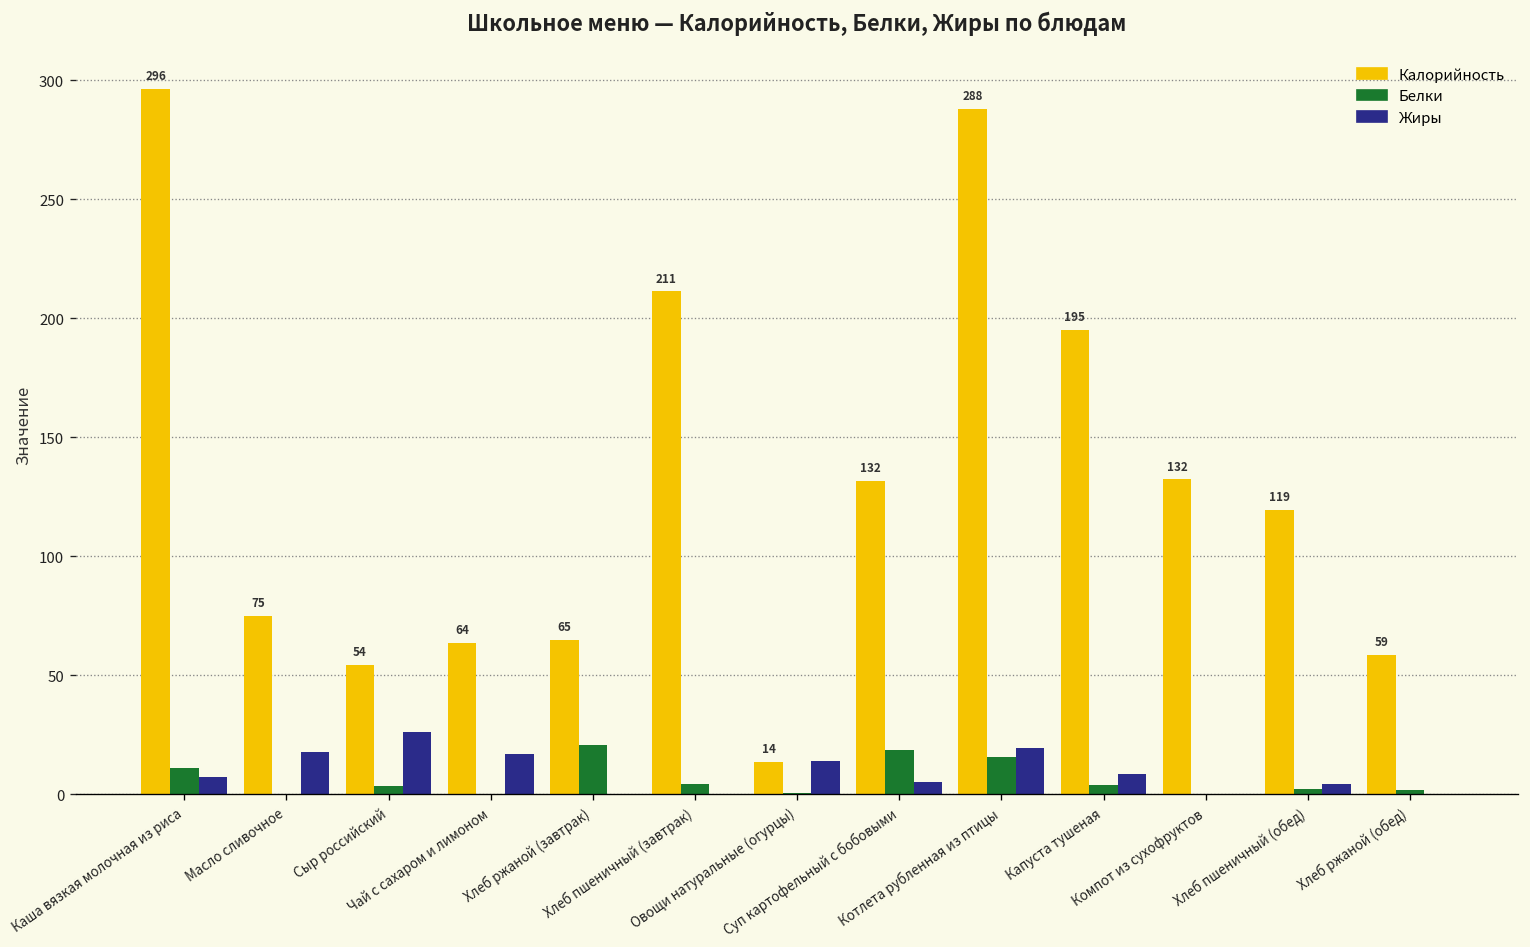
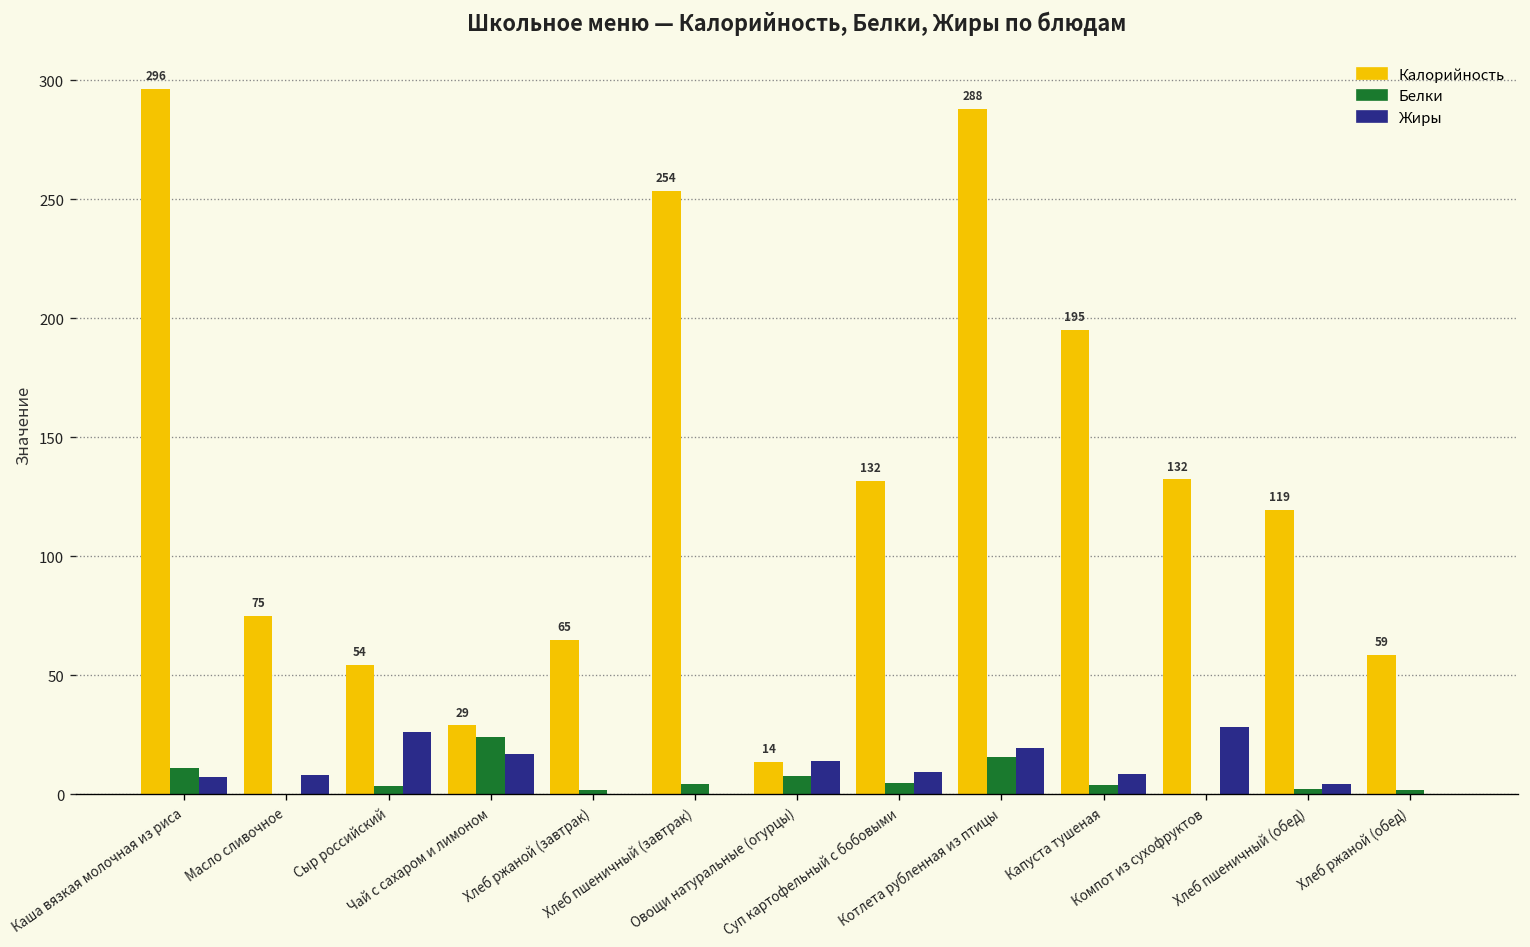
Жиры, Масло сливочное: 18 -> 8
Калорийность, Чай с сахаром и лимоном: 64 -> 29
Белки, Чай с сахаром и лимоном: 0 -> 24
Белки, Хлеб ржаной (завтрак): 21 -> 2
Калорийность, Хлеб пшеничный (завтрак): 211 -> 254
Белки, Овощи натуральные (огурцы): 1 -> 8
Белки, Суп картофельный с бобовыми: 19 -> 5
Жиры, Суп картофельный с бобовыми: 5 -> 10
Жиры, Компот из сухофруктов: 0 -> 29
